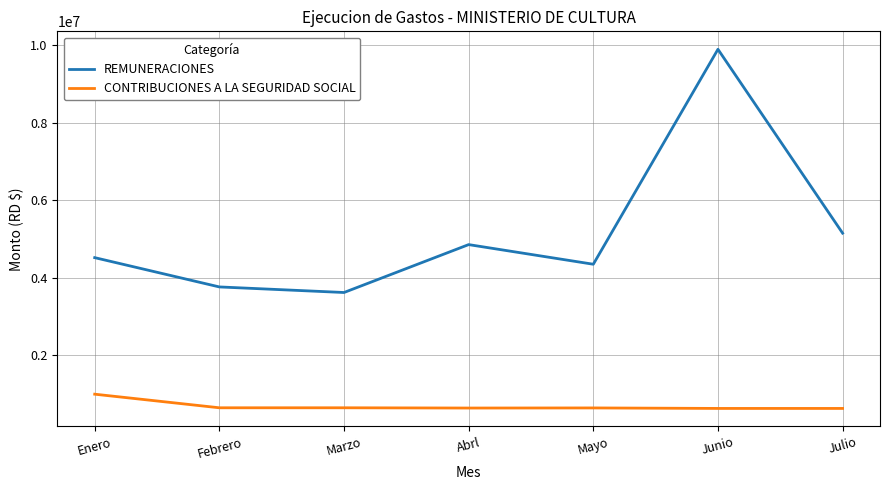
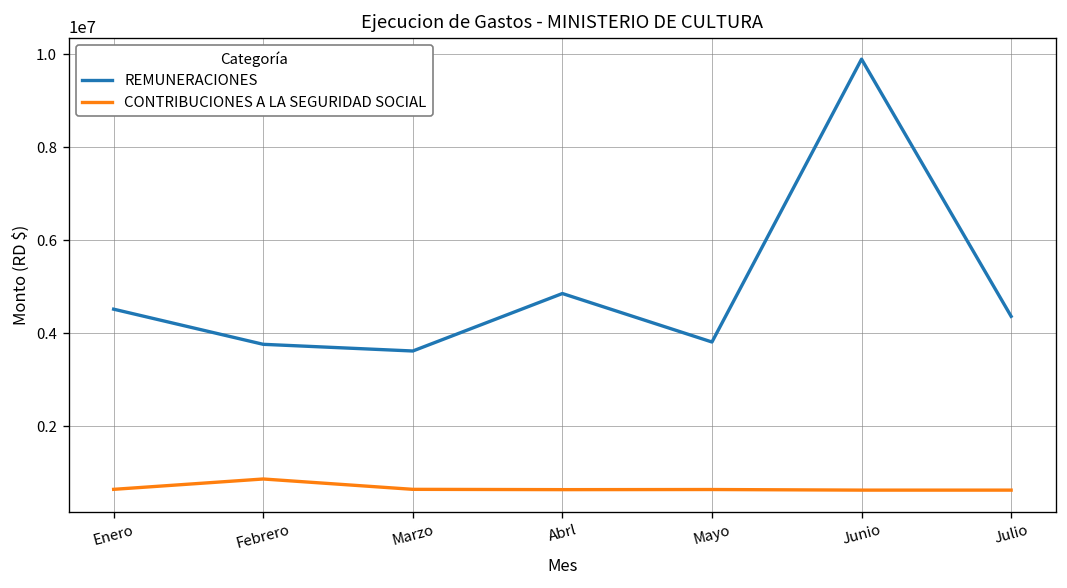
CONTRIBUCIONES A LA SEGURIDAD SOCIAL, Enero: 1000000 -> 600000
CONTRIBUCIONES A LA SEGURIDAD SOCIAL, Febrero: 600000 -> 900000
REMUNERACIONES, Mayo: 4400000 -> 3800000
REMUNERACIONES, Julio: 5200000 -> 4400000
